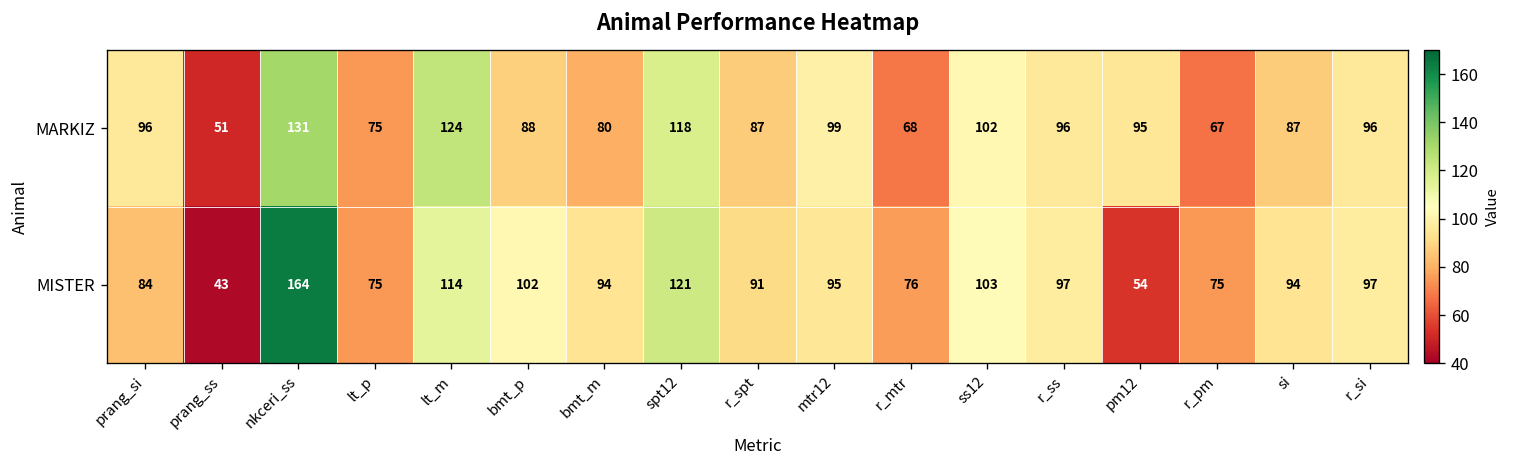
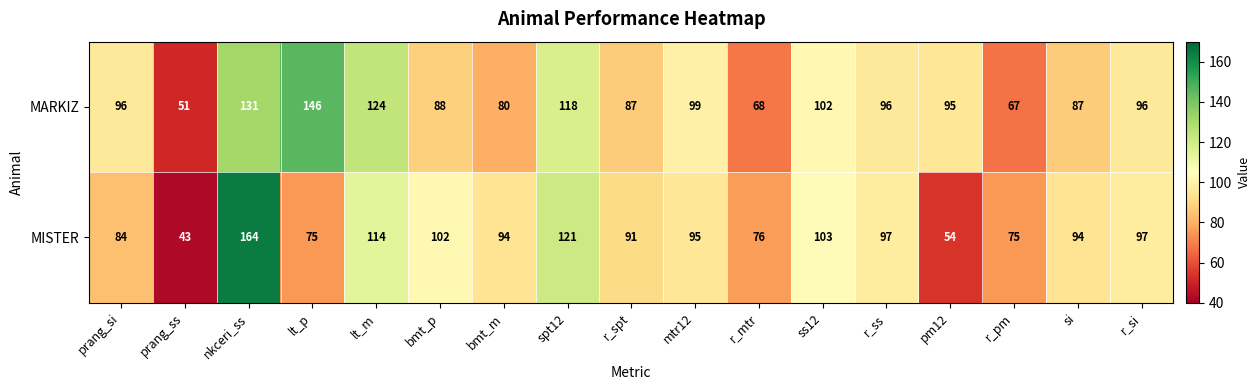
MARKIZ, lt_p: 75 -> 146
